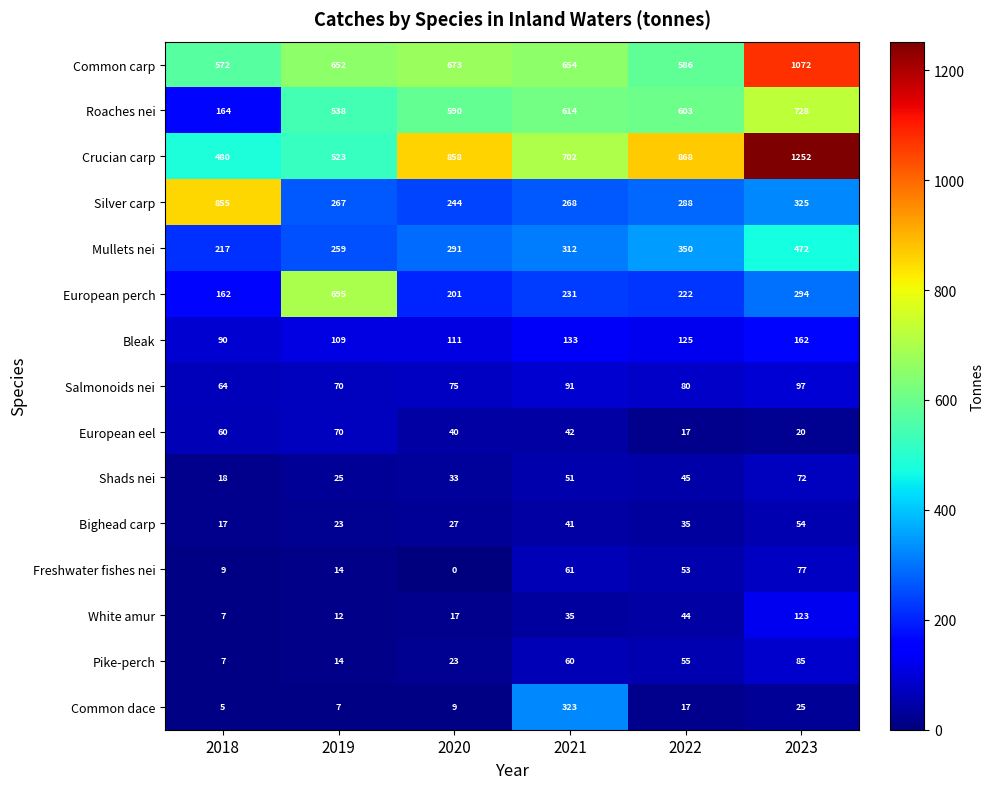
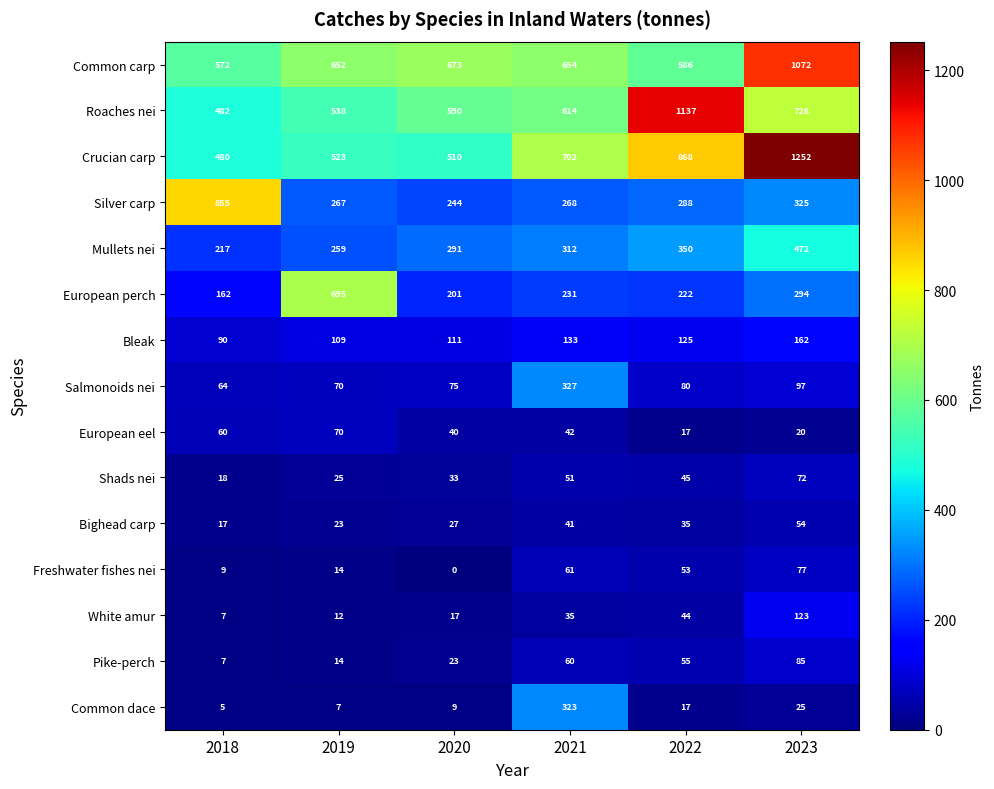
Roaches nei, 2018: 164 -> 482
Roaches nei, 2022: 603 -> 1137
Crucian carp, 2020: 858 -> 510
Salmonoids nei, 2021: 91 -> 327
